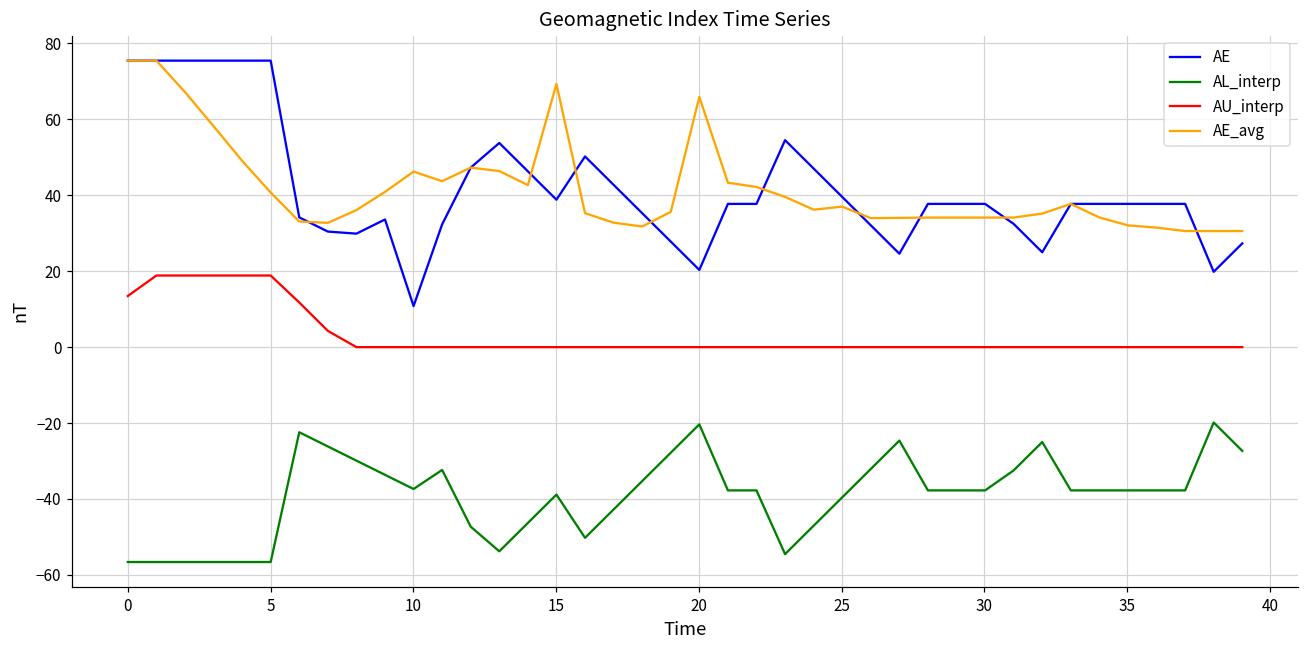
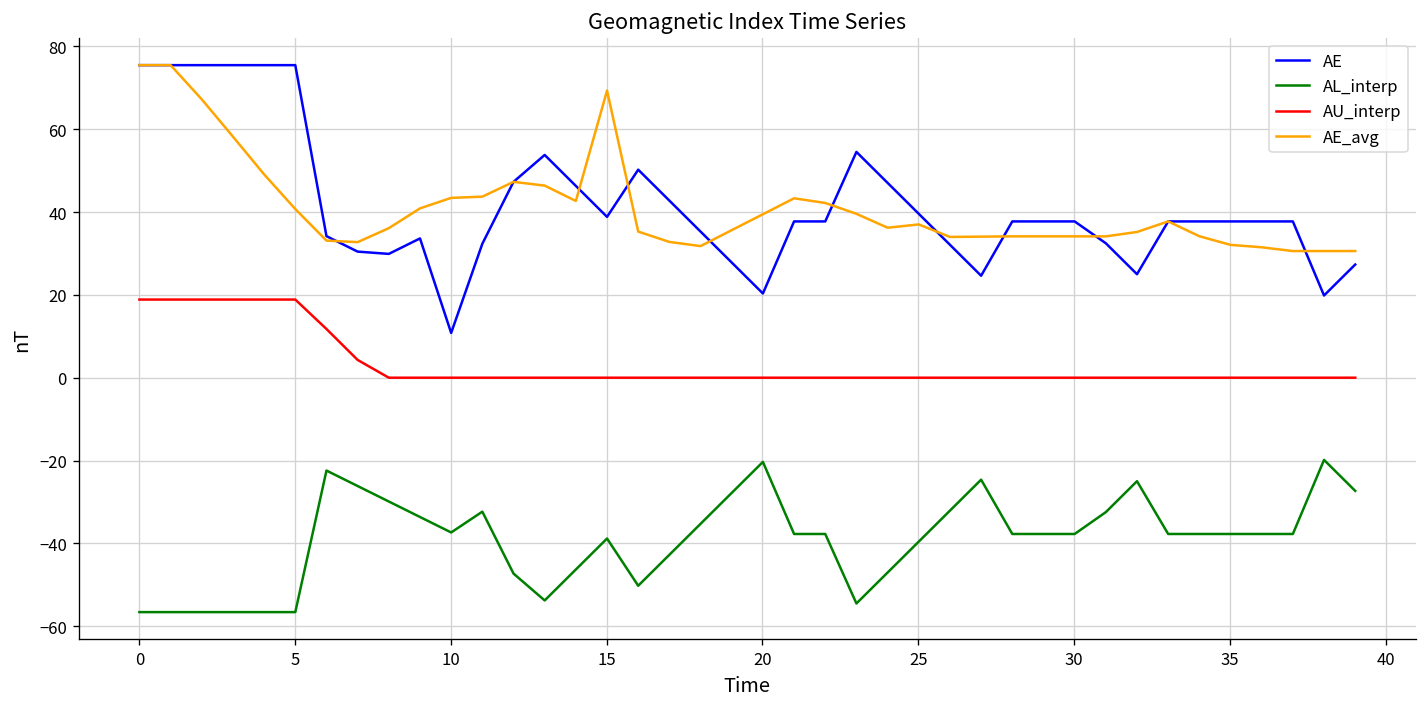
AU_interp, 0: 13 -> 19
AE_avg, 10: 46 -> 43
AE_avg, 20: 66 -> 39
